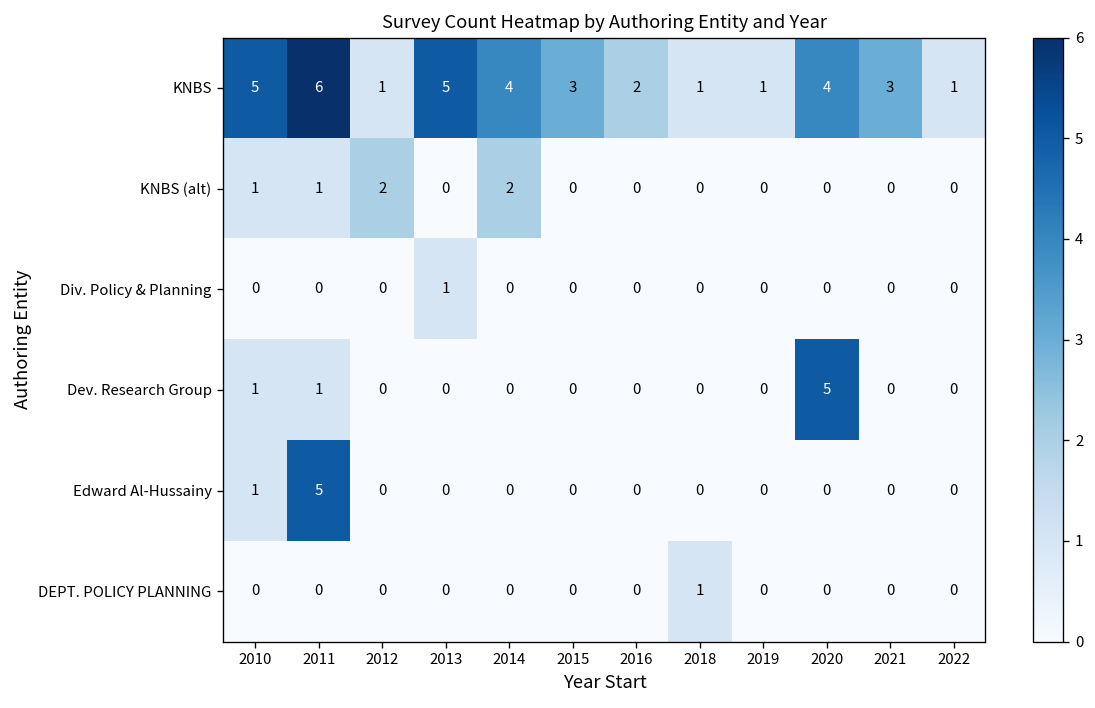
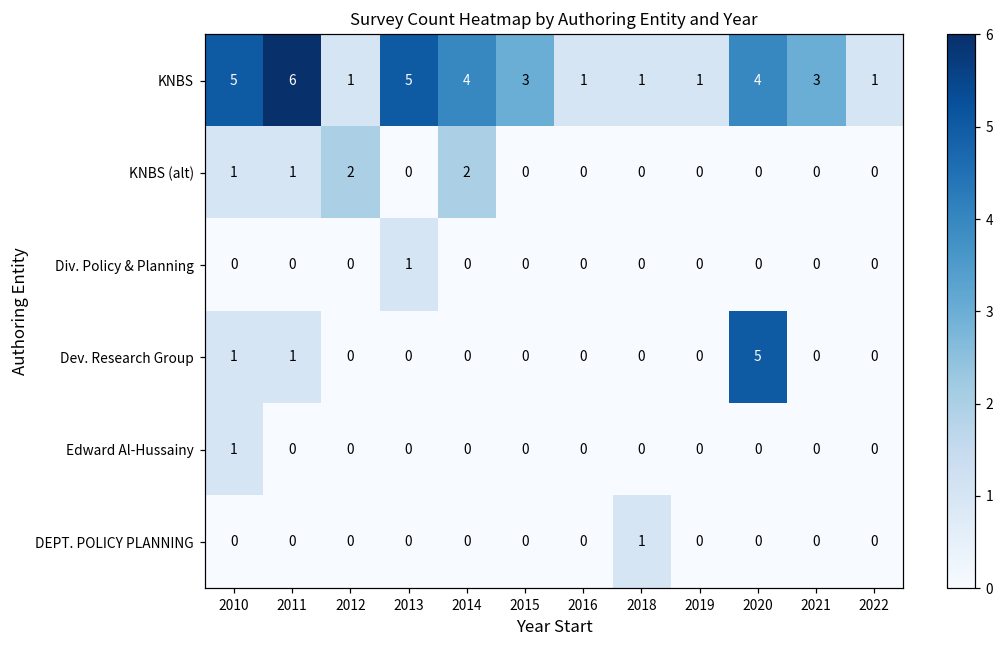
KNBS, 2016: 2 -> 1
Edward Al-Hussainy, 2011: 5 -> 0
